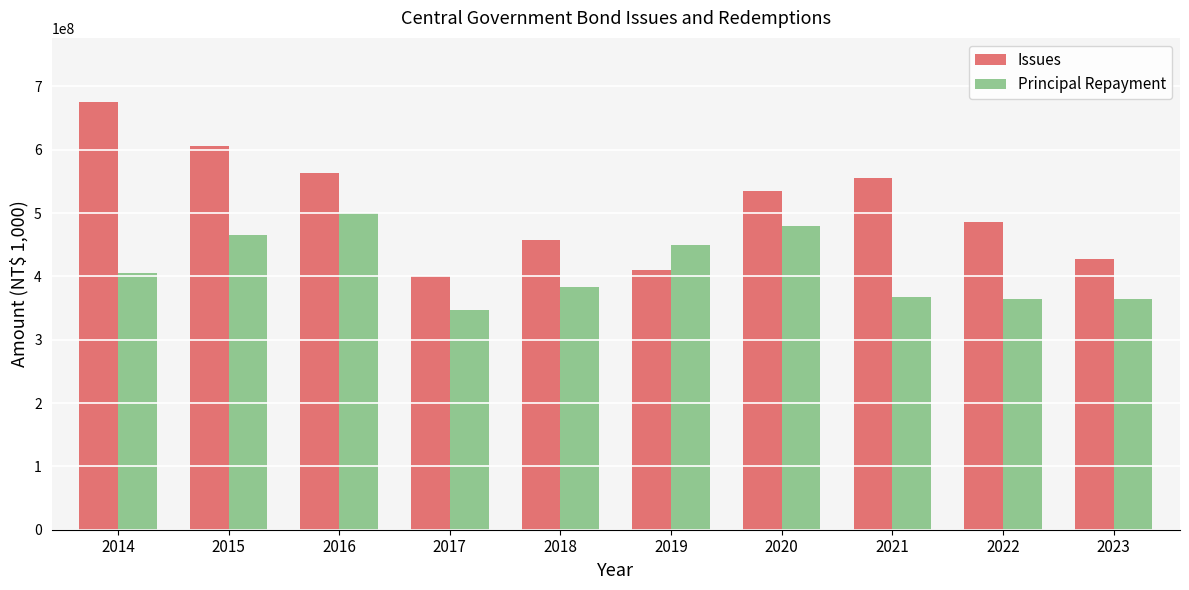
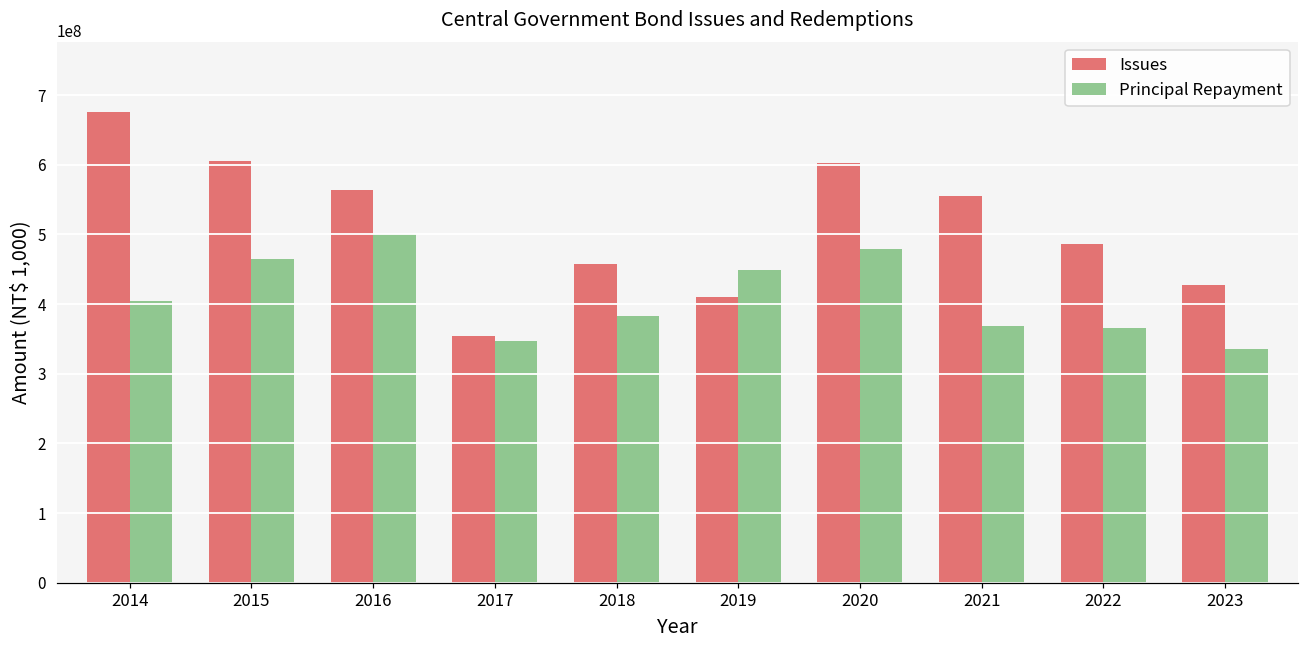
Issues, 2017: 400000000 -> 350000000
Issues, 2020: 540000000 -> 600000000
Principal Repayment, 2023: 370000000 -> 340000000
